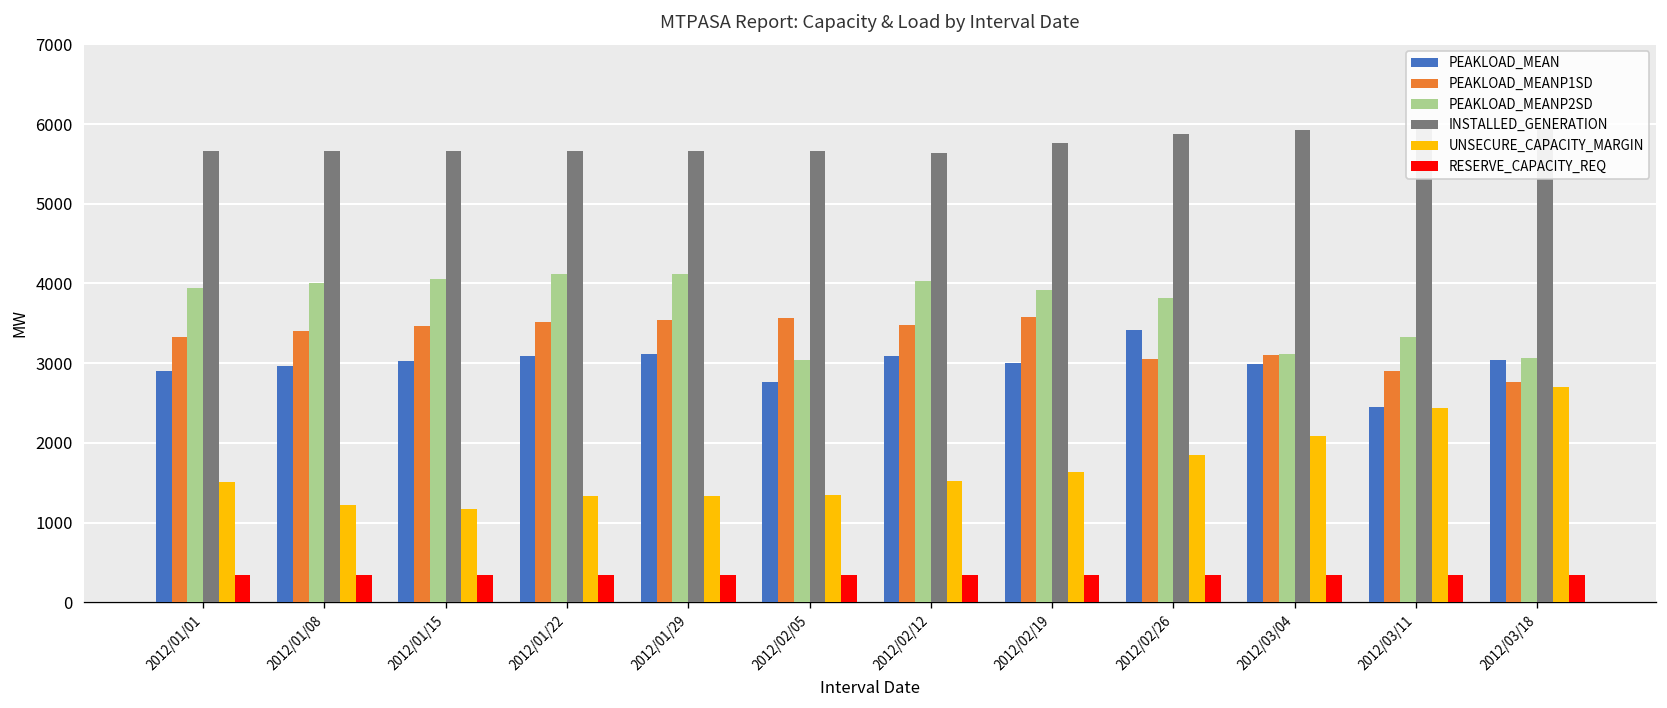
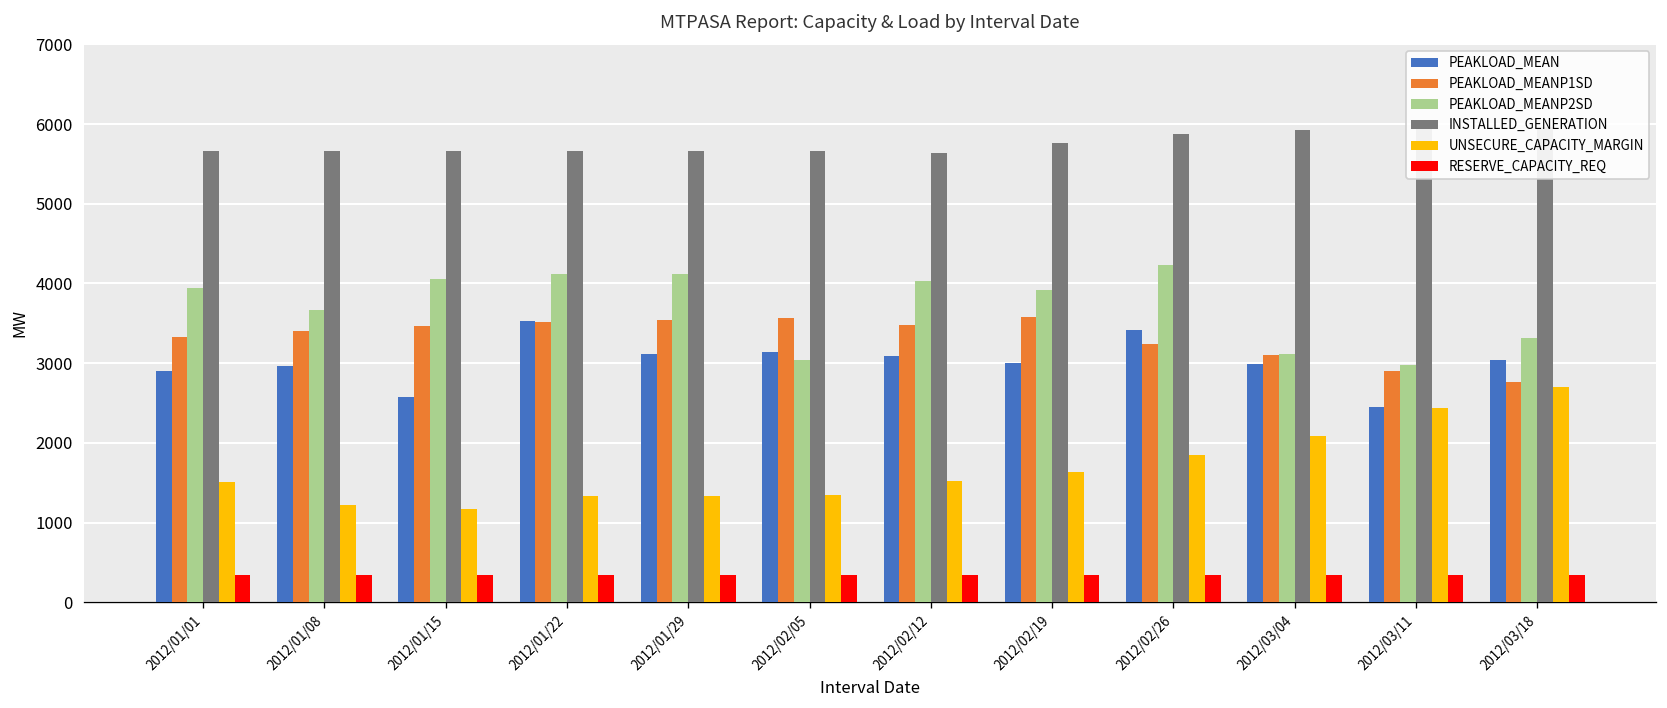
PEAKLOAD_MEANP2SD, 2012/01/08: 4000 -> 3700
PEAKLOAD_MEAN, 2012/01/15: 3000 -> 2600
PEAKLOAD_MEAN, 2012/01/22: 3100 -> 3500
PEAKLOAD_MEAN, 2012/02/05: 2800 -> 3100
PEAKLOAD_MEANP1SD, 2012/02/26: 3000 -> 3200
PEAKLOAD_MEANP2SD, 2012/02/26: 3800 -> 4200
PEAKLOAD_MEANP2SD, 2012/03/11: 3300 -> 3000
PEAKLOAD_MEANP2SD, 2012/03/18: 3100 -> 3300
